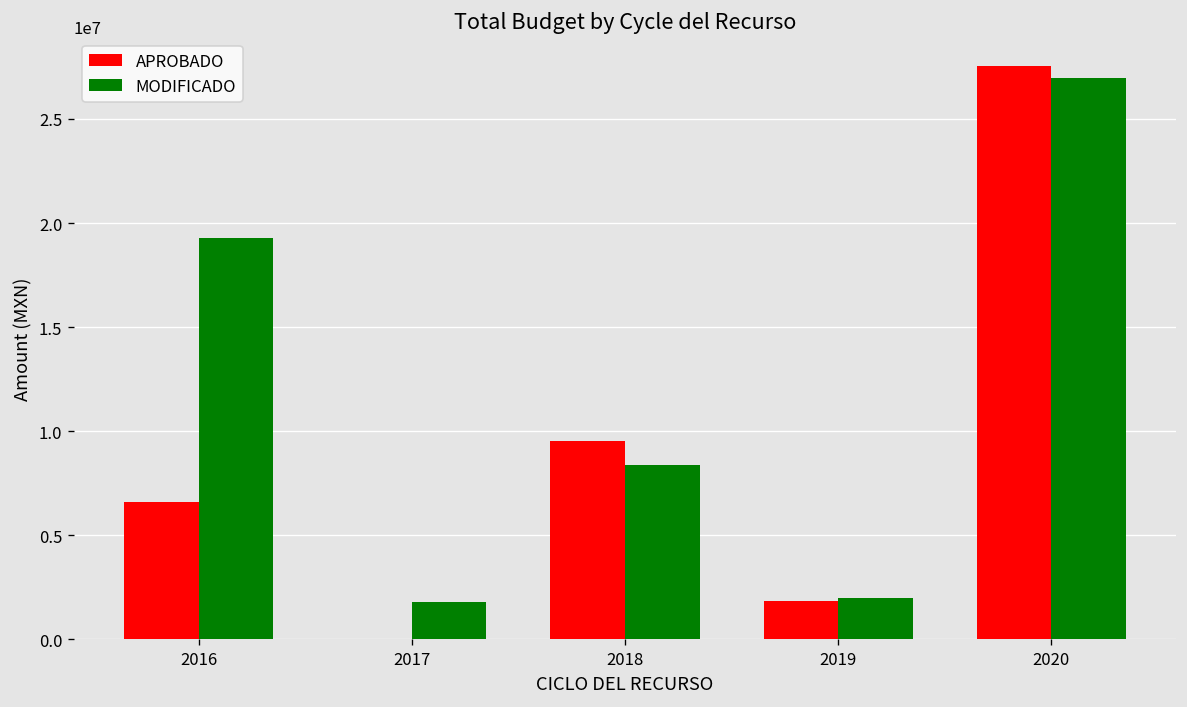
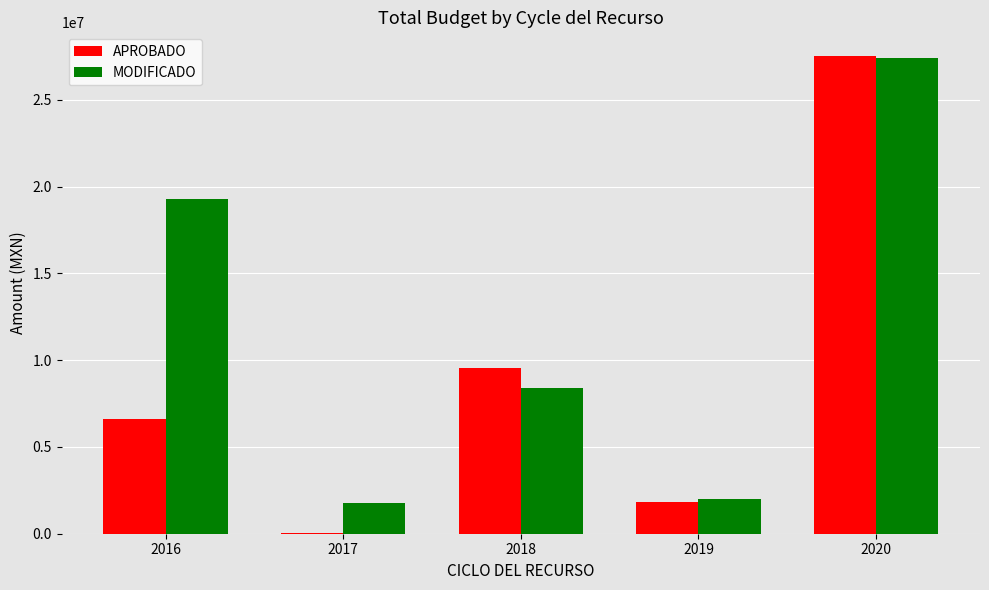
MODIFICADO, 2020: 26900000 -> 27400000
